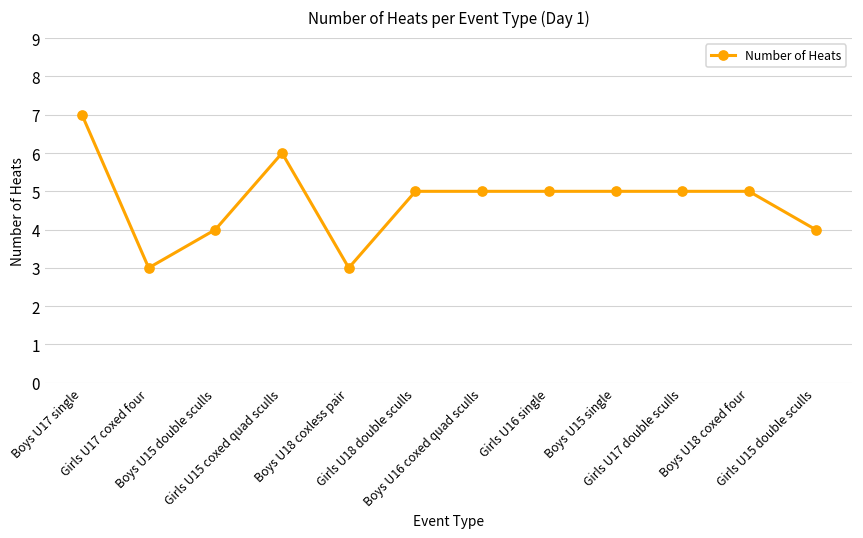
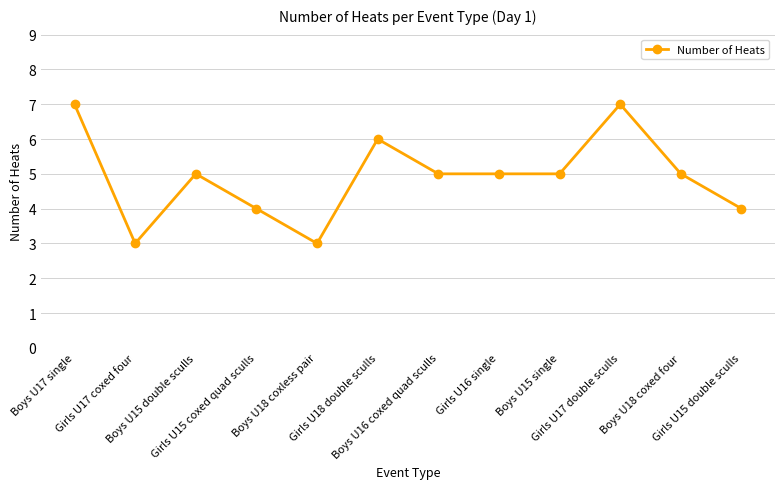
Boys U15 double sculls: 4 -> 5
Girls U15 coxed quad sculls: 6 -> 4
Girls U18 double sculls: 5 -> 6
Girls U17 double sculls: 5 -> 7
